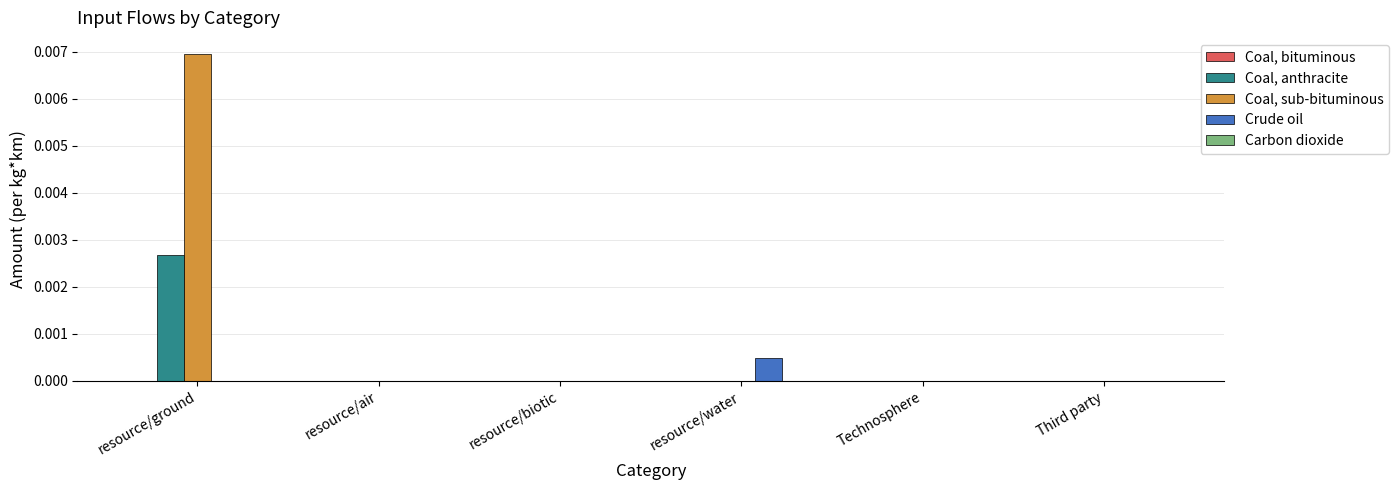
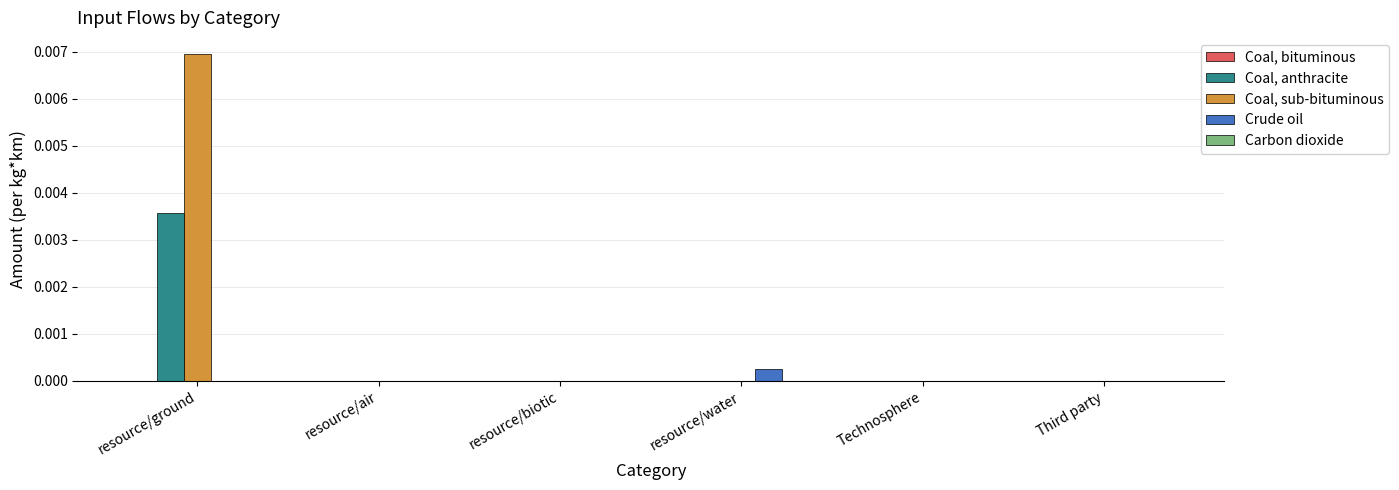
Coal, anthracite, resource/ground: 0.0027 -> 0.0036
Crude oil, resource/water: 0.0005 -> 0.0003
